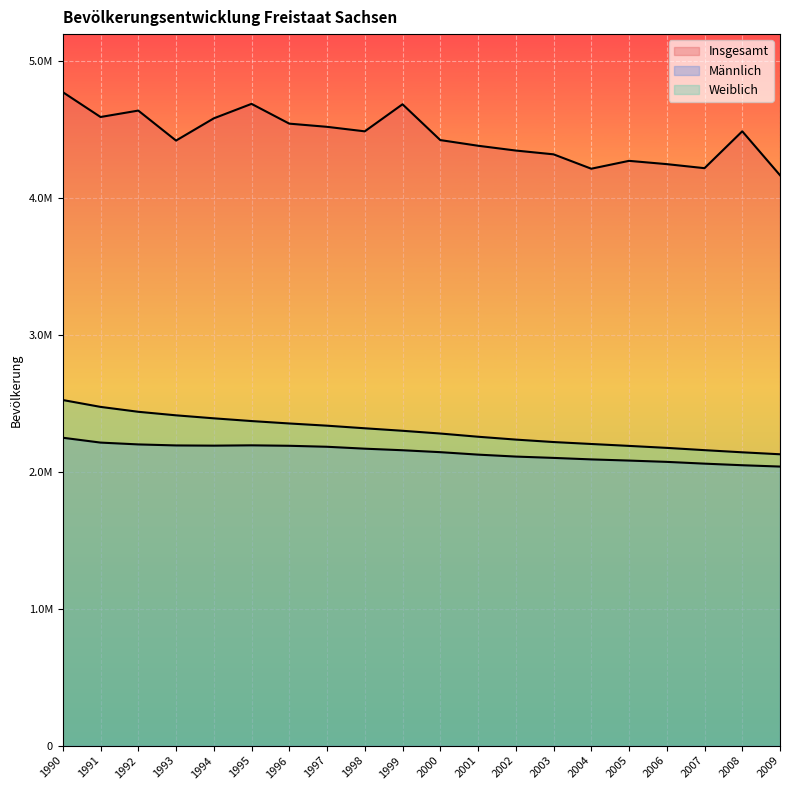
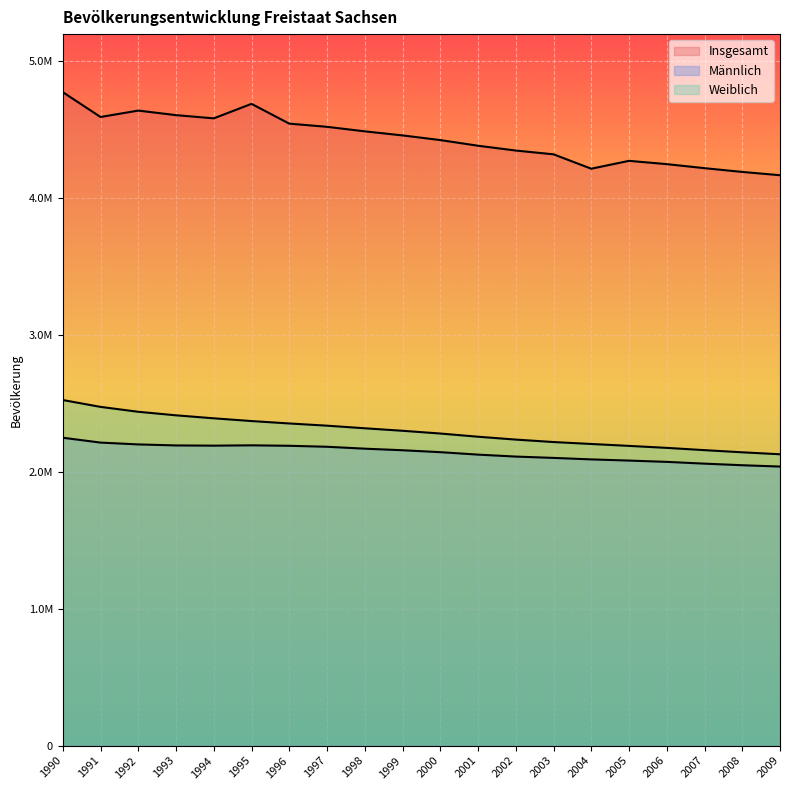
Insgesamt, 1993: 4420000 -> 4610000
Insgesamt, 1999: 4690000 -> 4460000
Insgesamt, 2008: 4490000 -> 4190000
